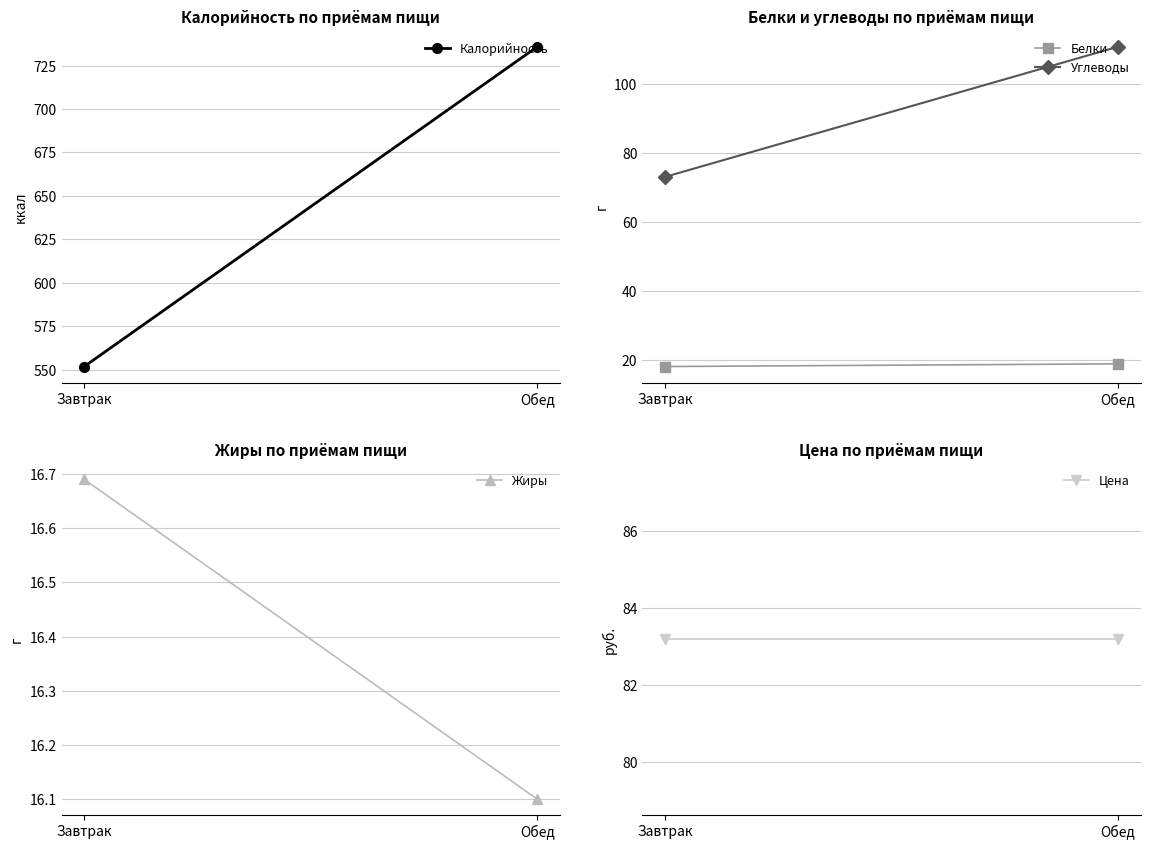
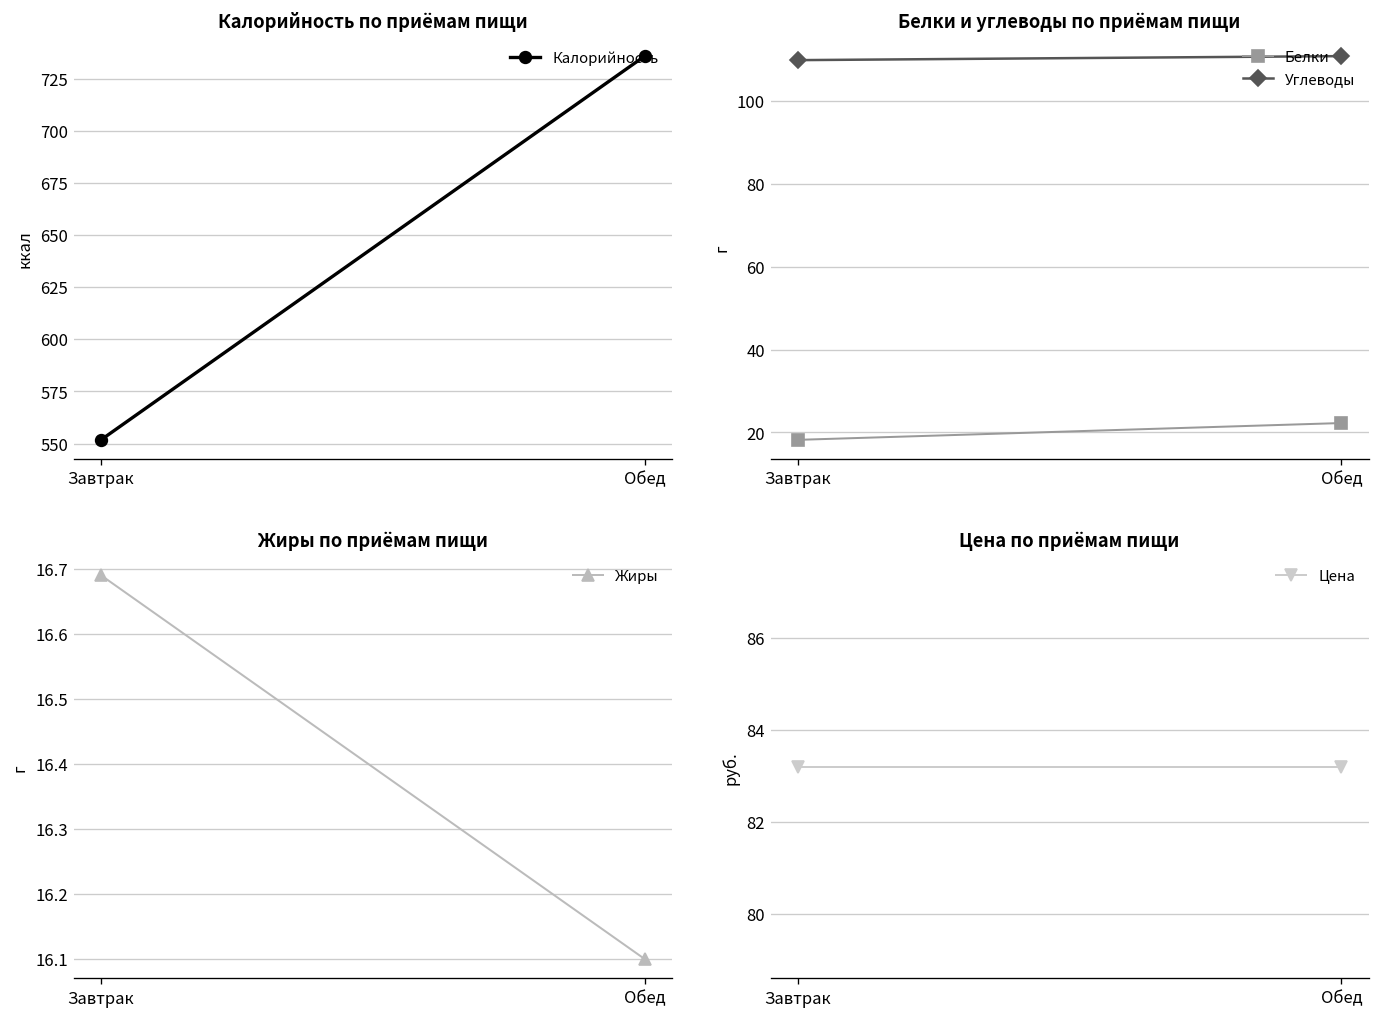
Белки и углеводы по приёмам пищи, Углеводы, Завтрак: 73 -> 110
Белки и углеводы по приёмам пищи, Белки, Обед: 19 -> 22
